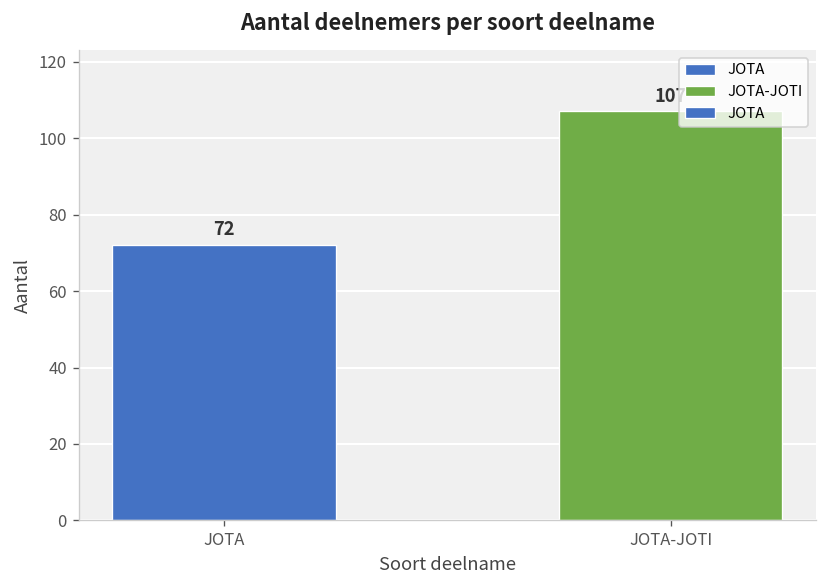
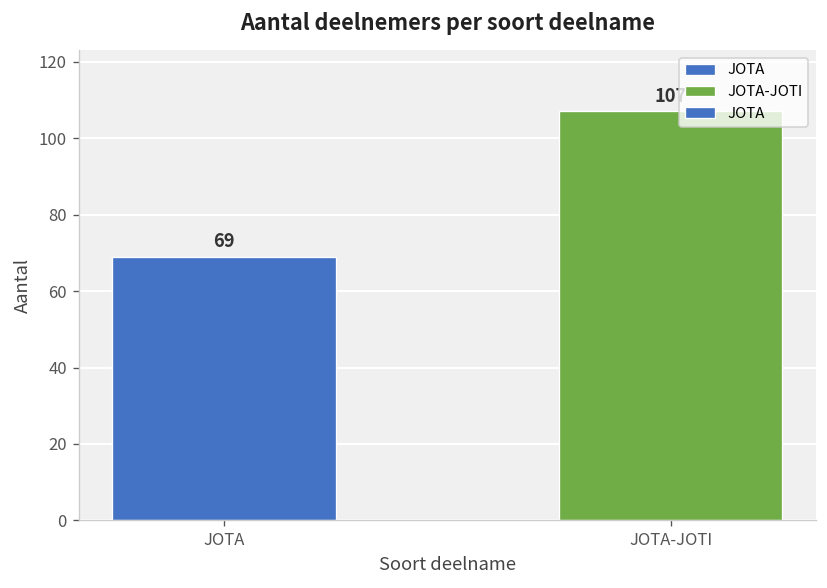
JOTA: 72 -> 69
